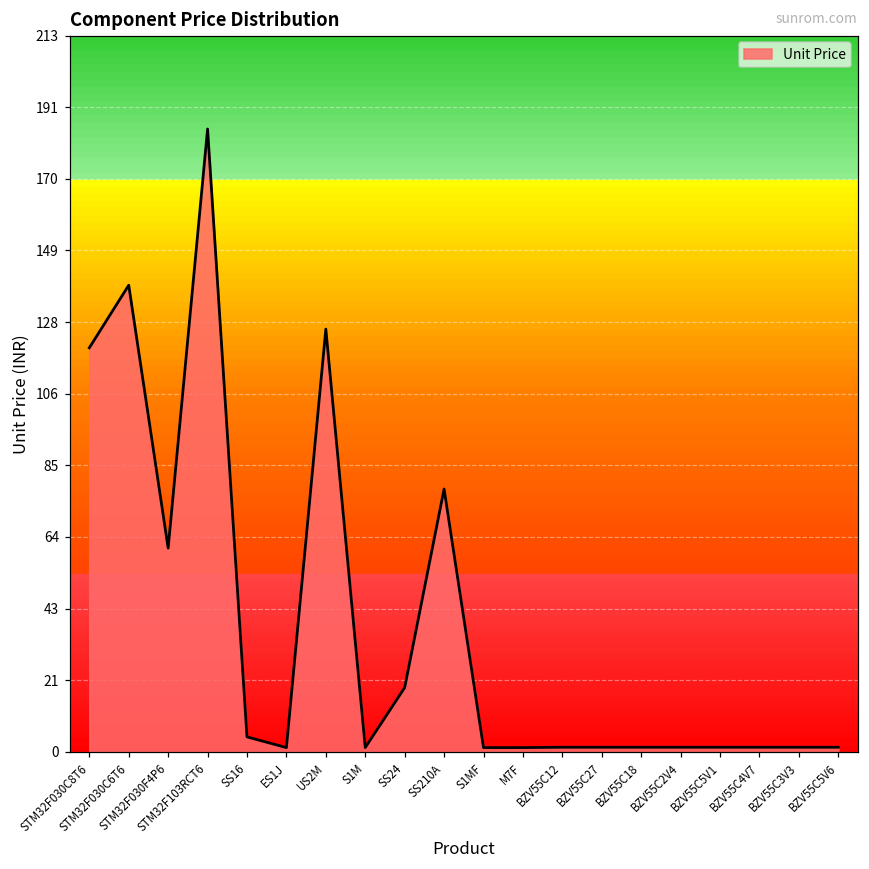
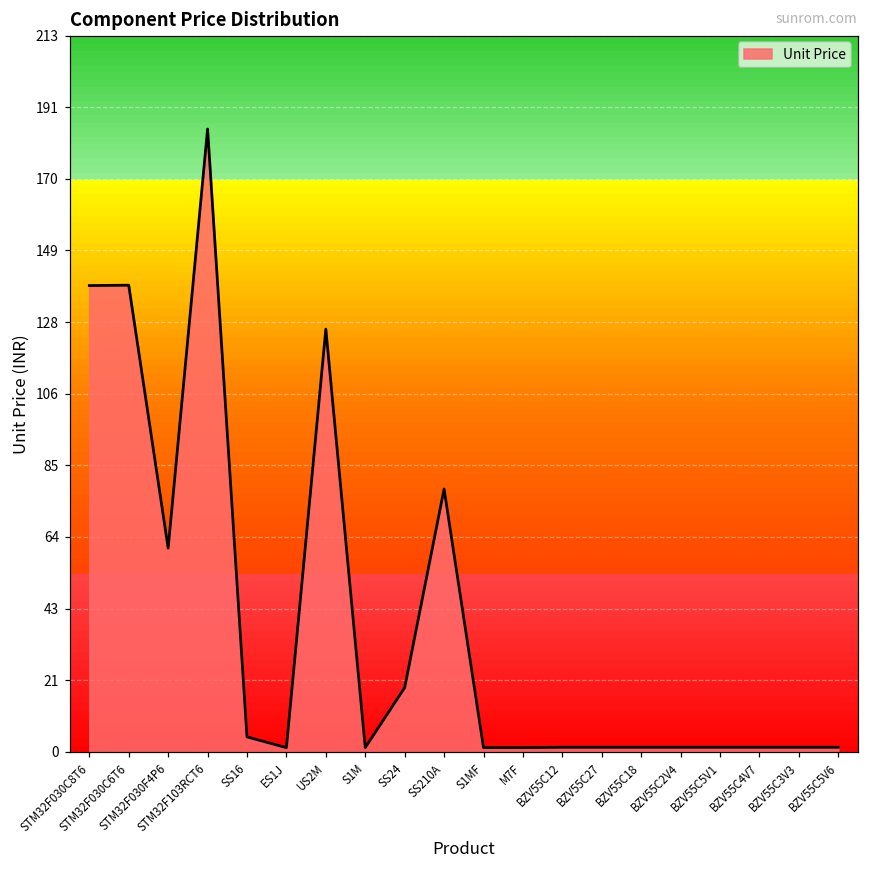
STM32F030C8T6: 120 -> 139
